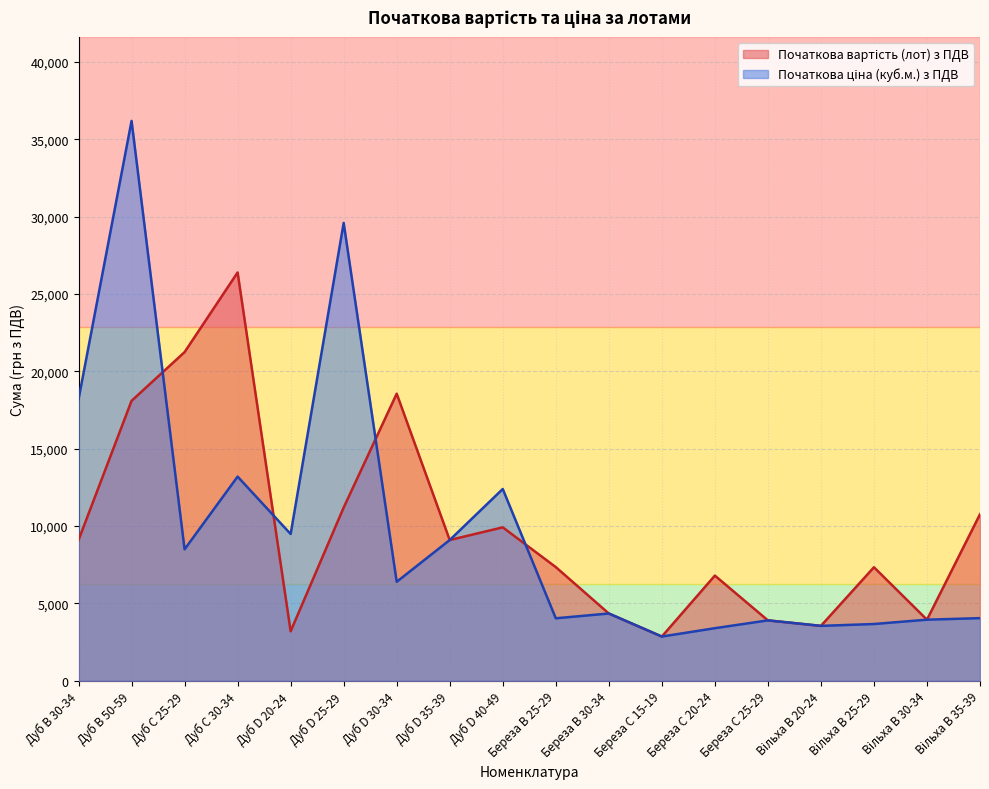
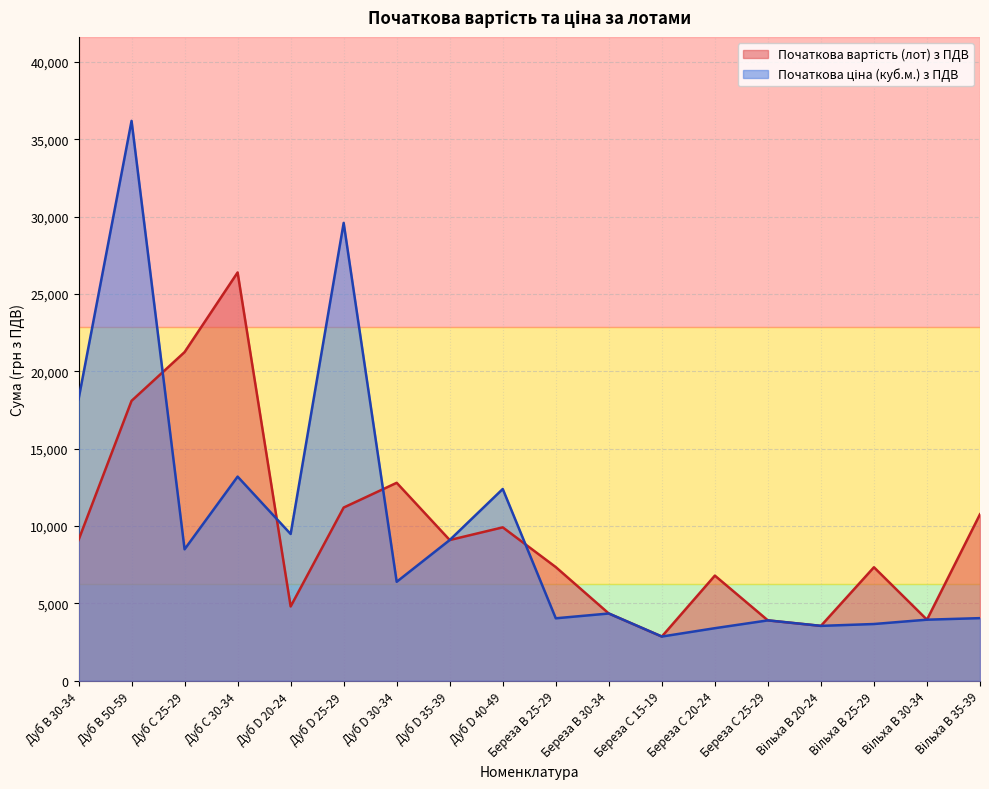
Початкова вартість (лот) з ПДВ, Дуб D 20-24: 3,200 -> 4,800
Початкова вартість (лот) з ПДВ, Дуб D 30-34: 18,600 -> 12,800
